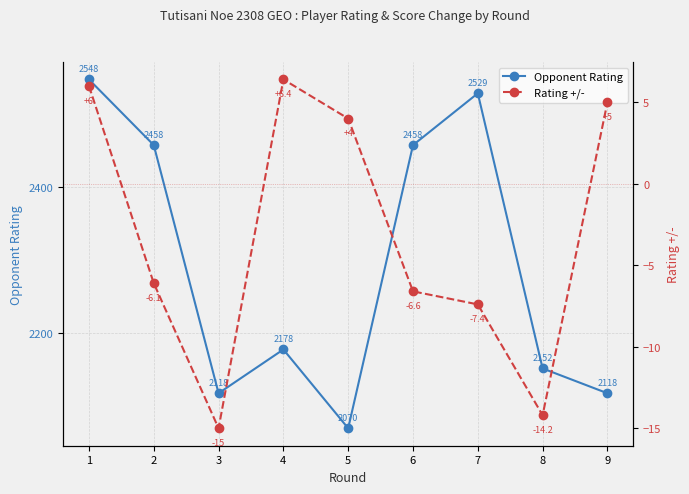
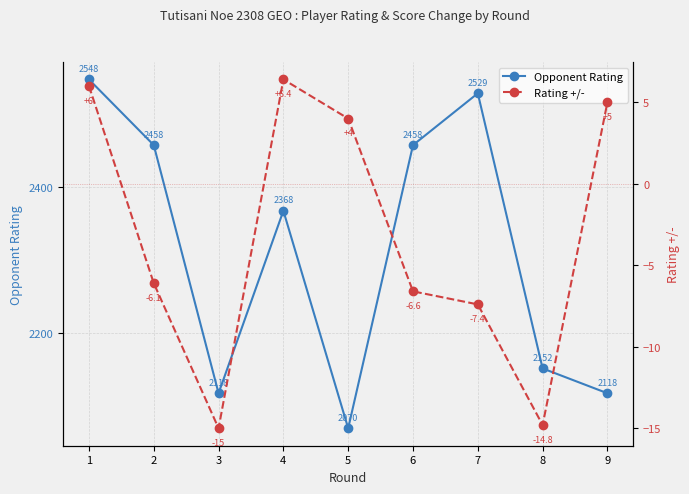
Opponent Rating, 4: 2178 -> 2368
Rating +/-, 8: -14.2 -> -14.8
